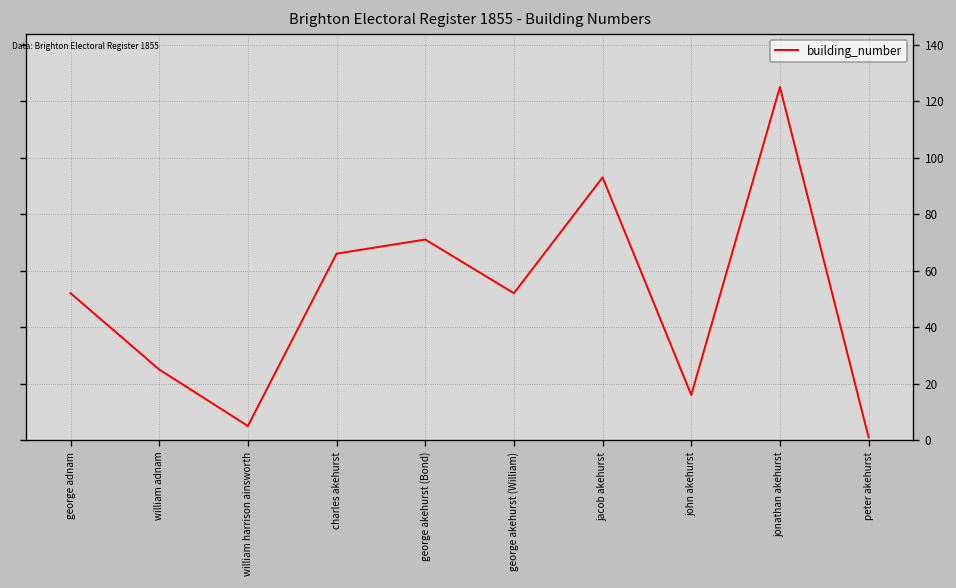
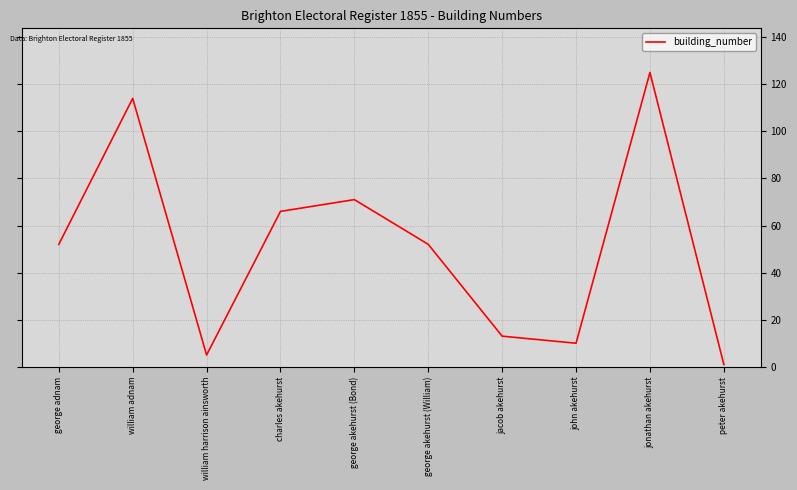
william adnam: 25 -> 114
jacob akehurst: 93 -> 13
john akehurst: 16 -> 10
